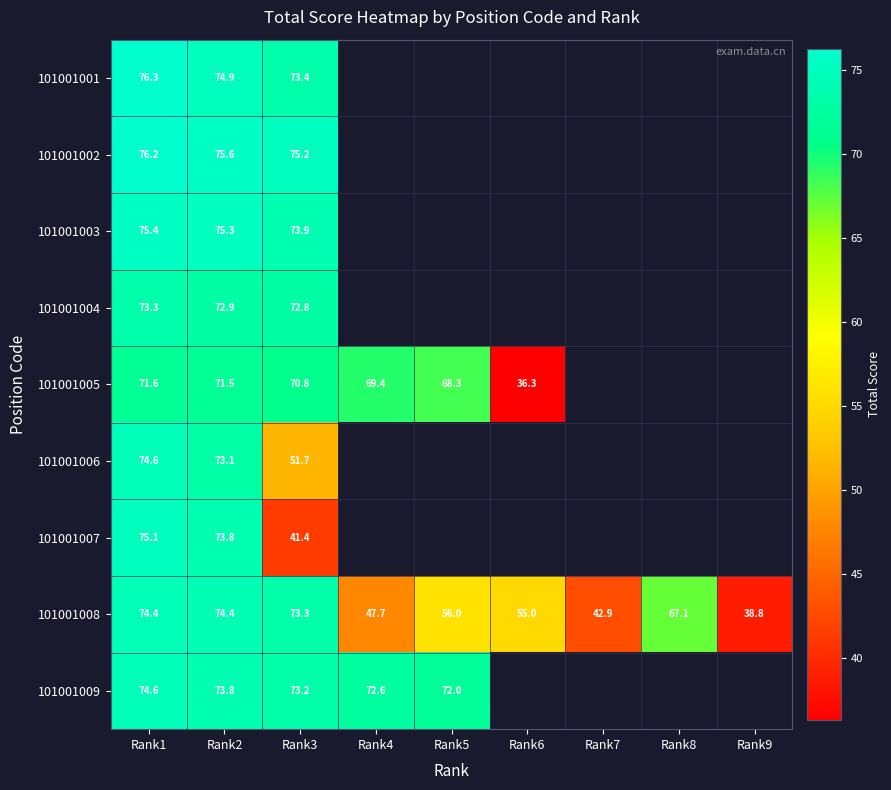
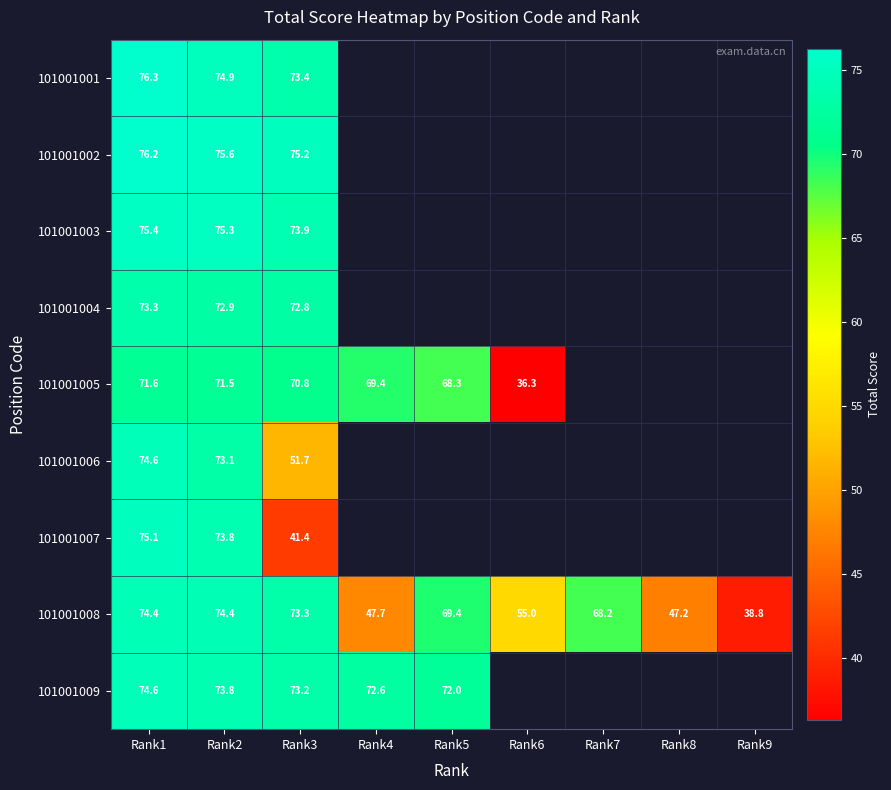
101001008, Rank5: 56.0 -> 69.4
101001008, Rank7: 42.9 -> 68.2
101001008, Rank8: 67.1 -> 47.2
